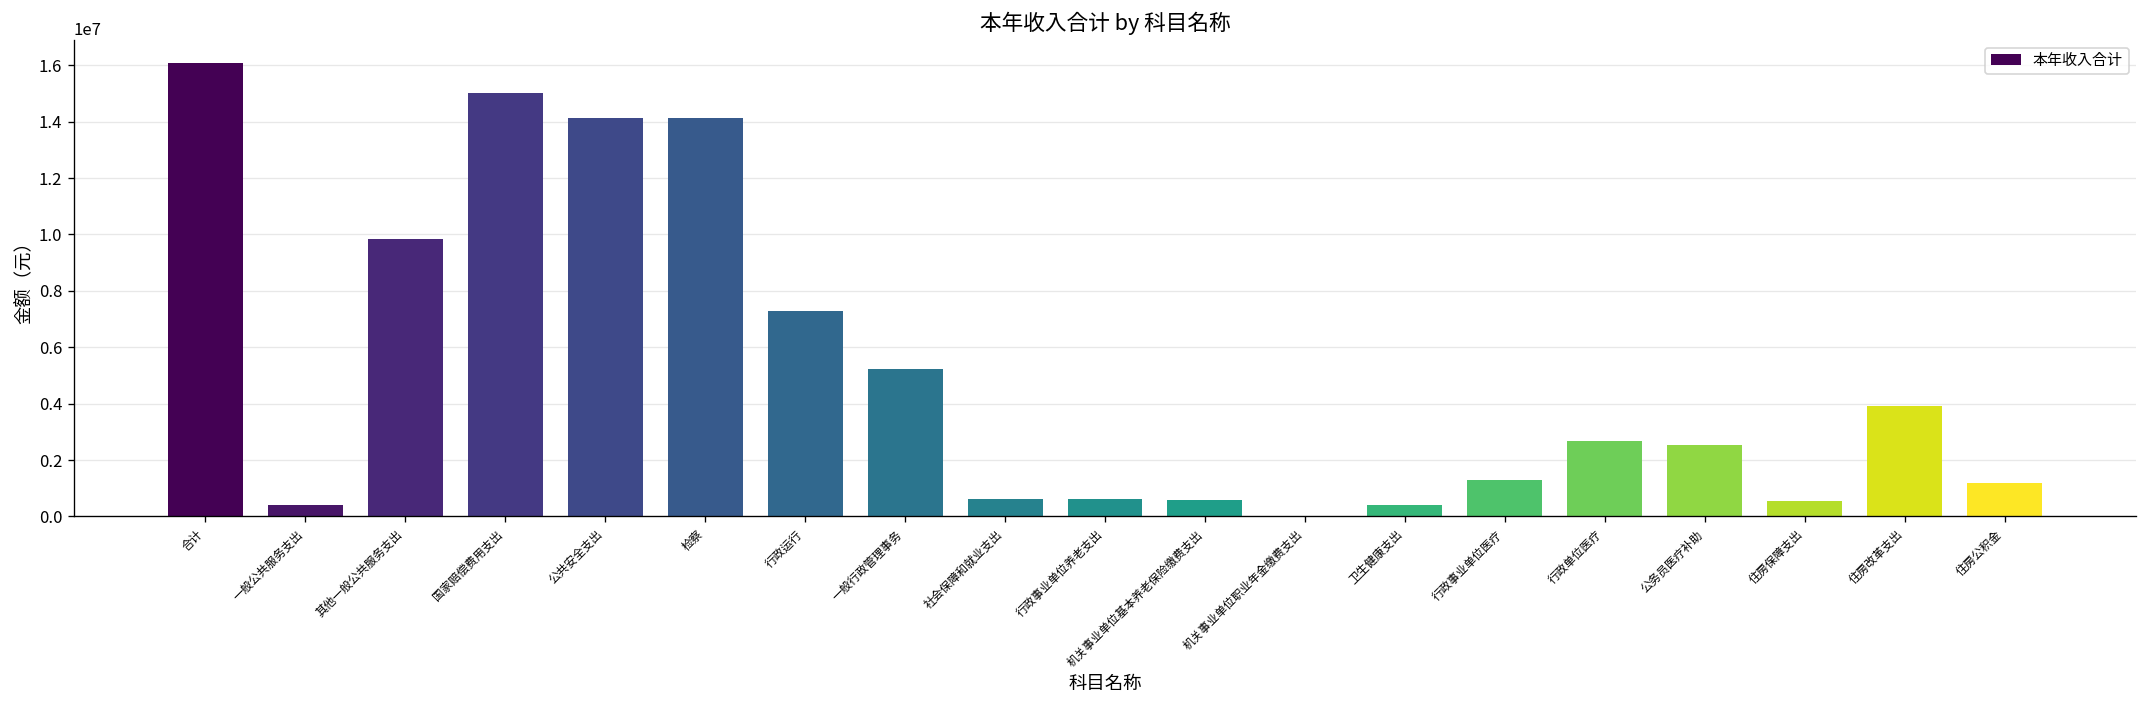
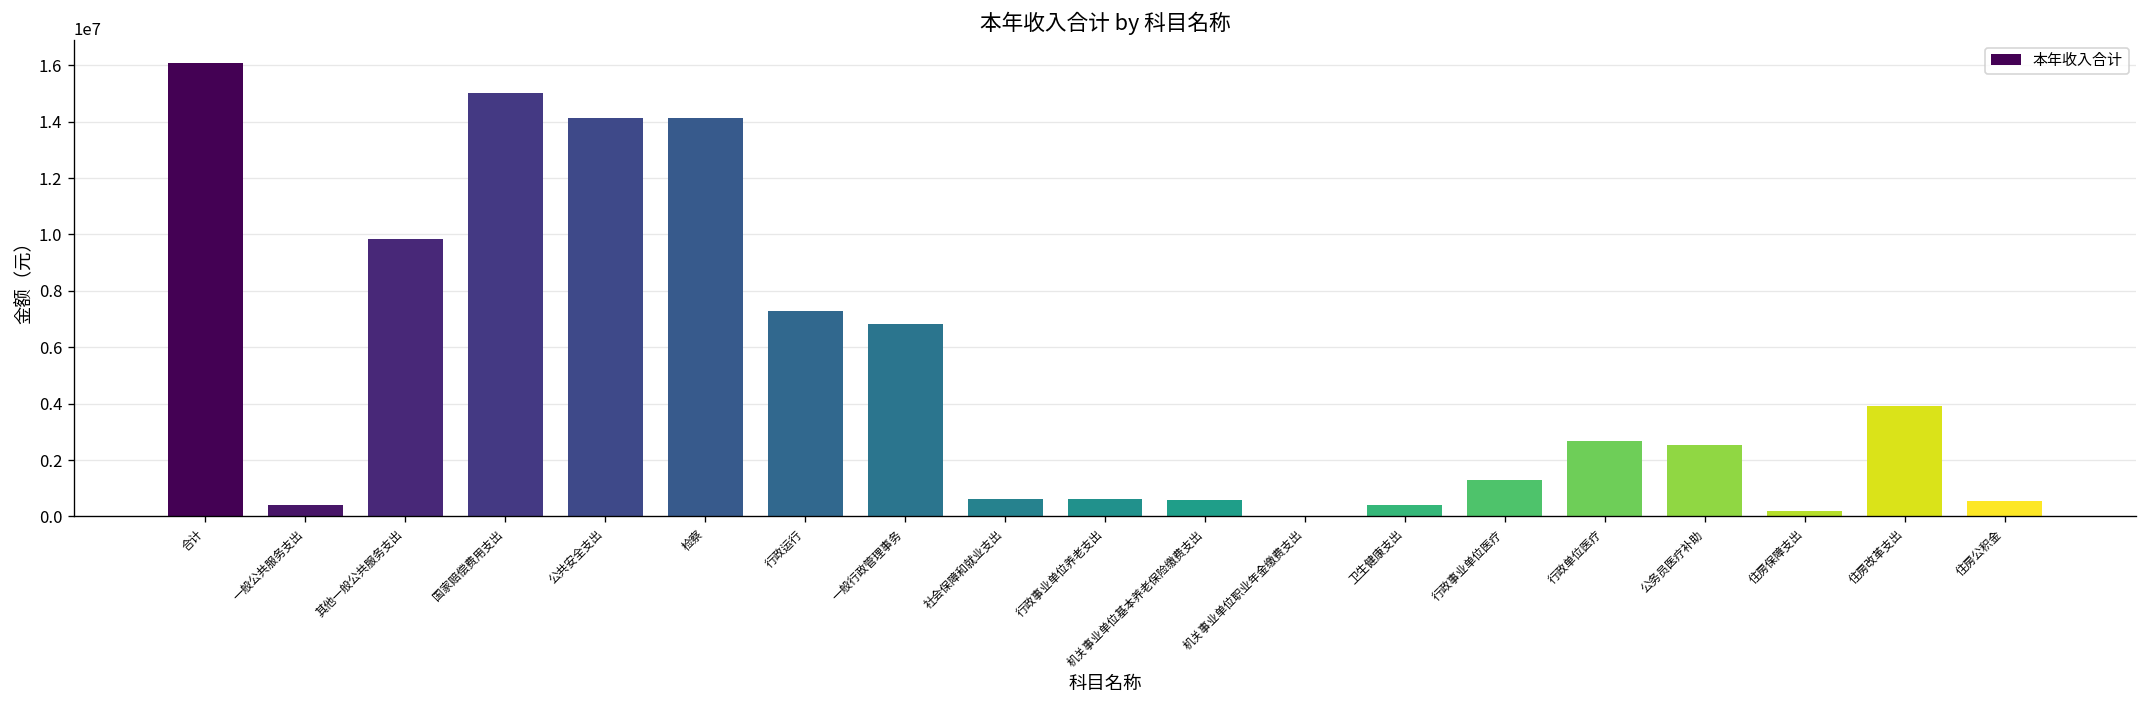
一般行政管理事务: 5200000 -> 6800000
住房保障支出: 500000 -> 200000
住房公积金: 1200000 -> 500000
